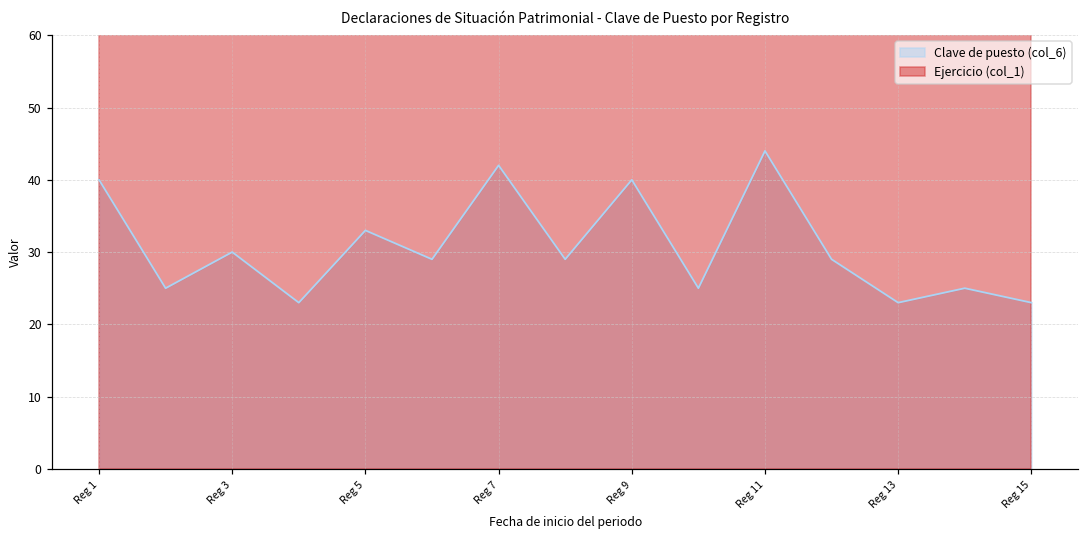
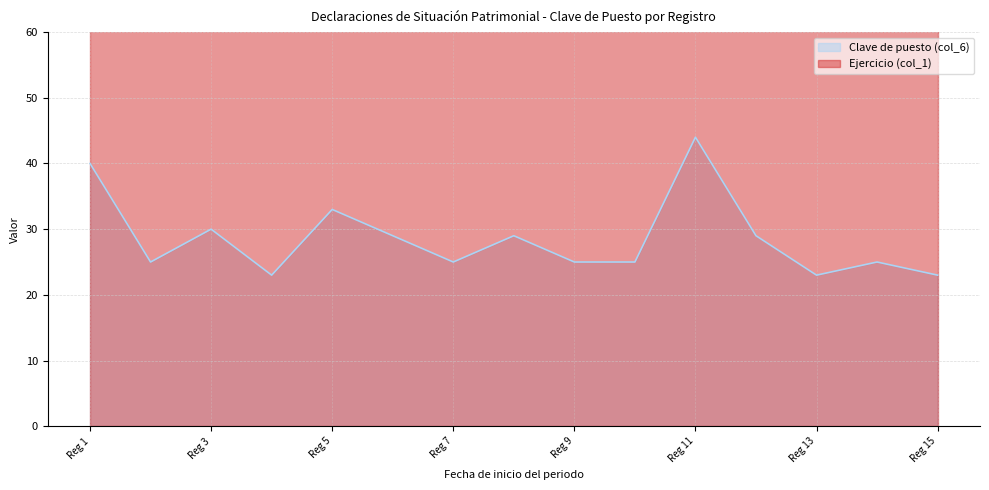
Clave de puesto (col_6), Reg 7: 42 -> 25
Clave de puesto (col_6), Reg 9: 40 -> 25
